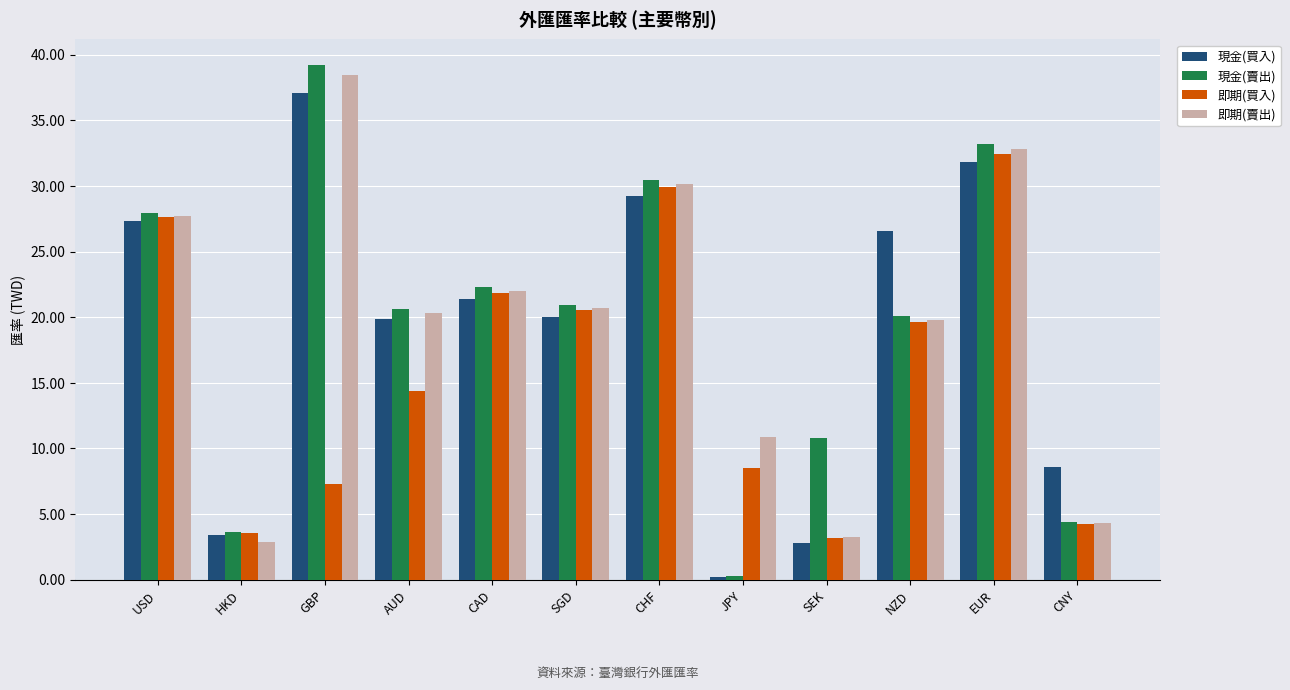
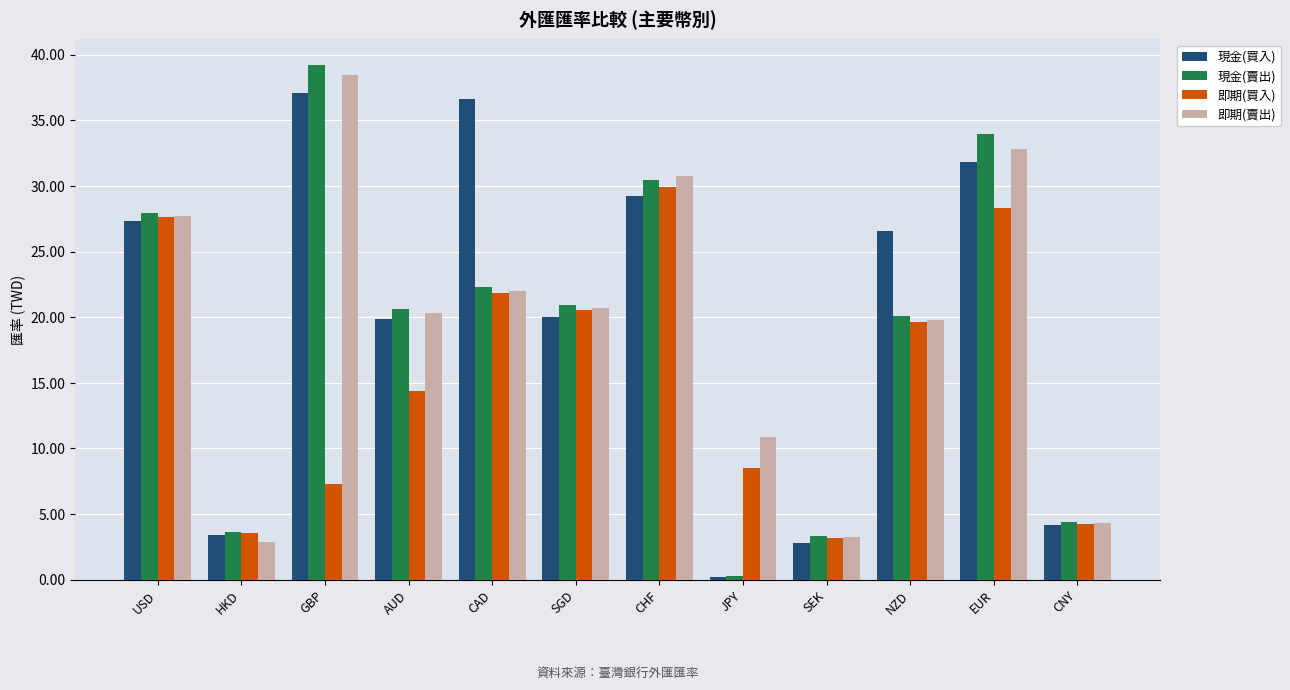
現金(買入), CAD: 21.4 -> 36.6
即期(賣出), CHF: 30.2 -> 30.8
現金(賣出), SEK: 10.8 -> 3.4
現金(賣出), EUR: 33.2 -> 33.9
即期(買入), EUR: 32.4 -> 28.3
現金(買入), CNY: 8.6 -> 4.2
